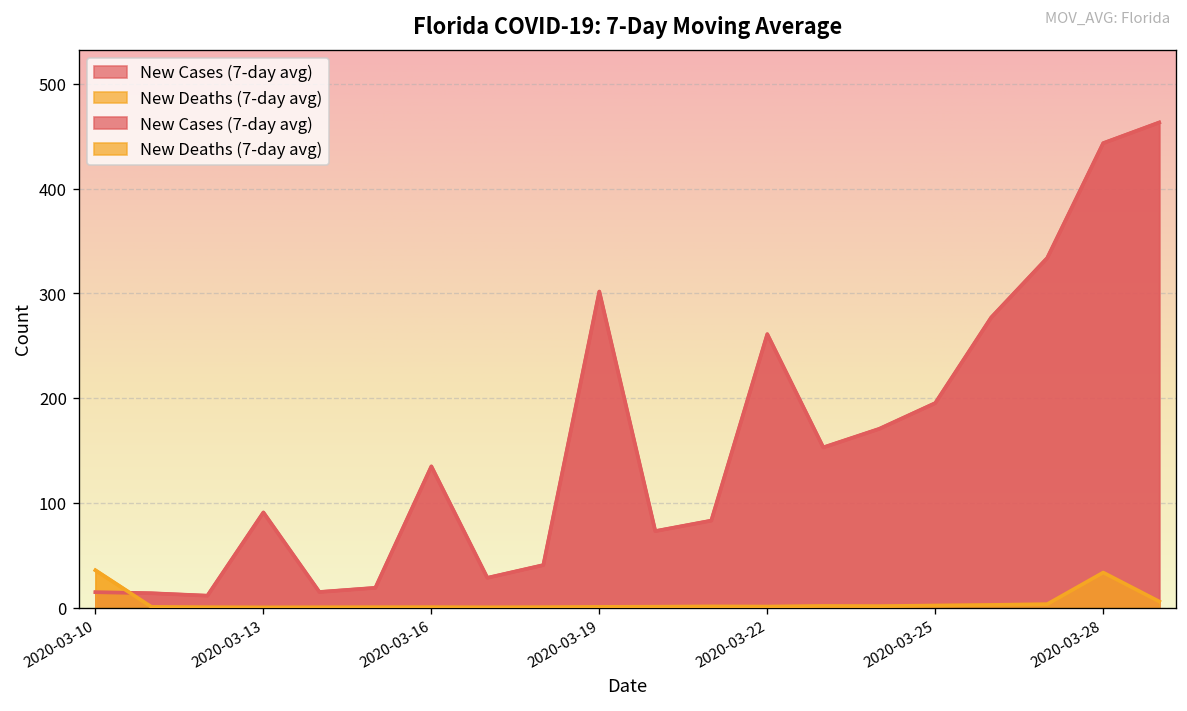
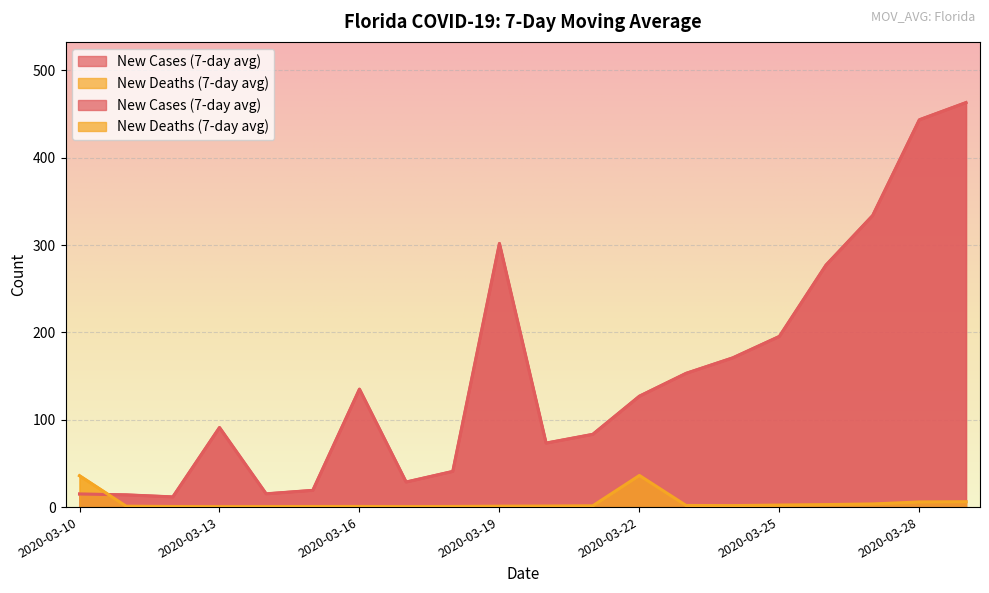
New Cases (7-day avg), 2020-03-22: 260 -> 130
New Deaths (7-day avg), 2020-03-22: 0 -> 40
New Deaths (7-day avg), 2020-03-28: 30 -> 10
